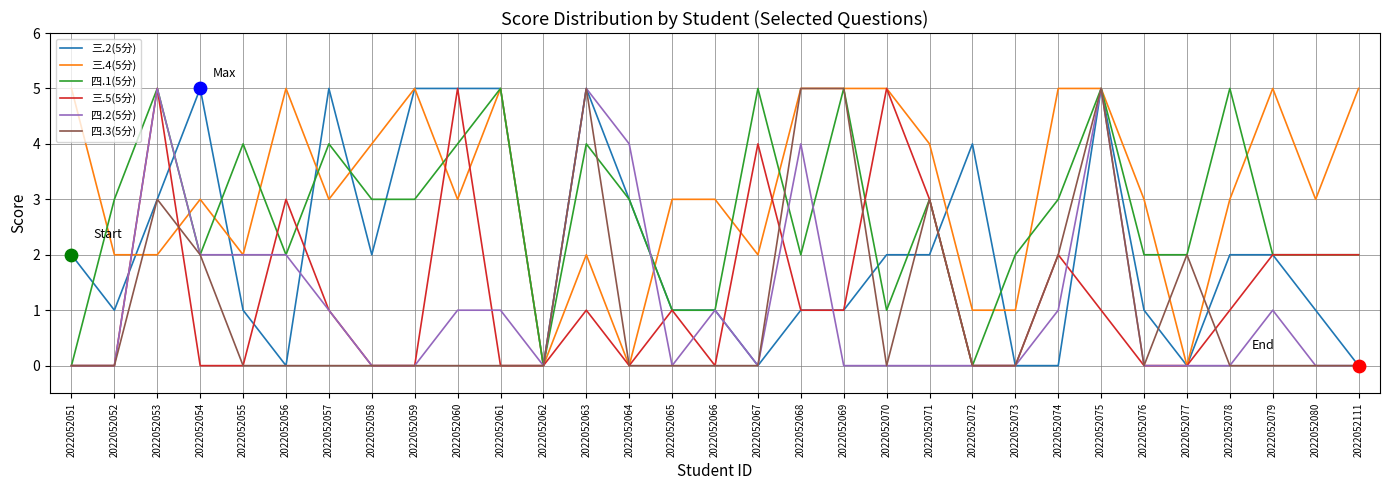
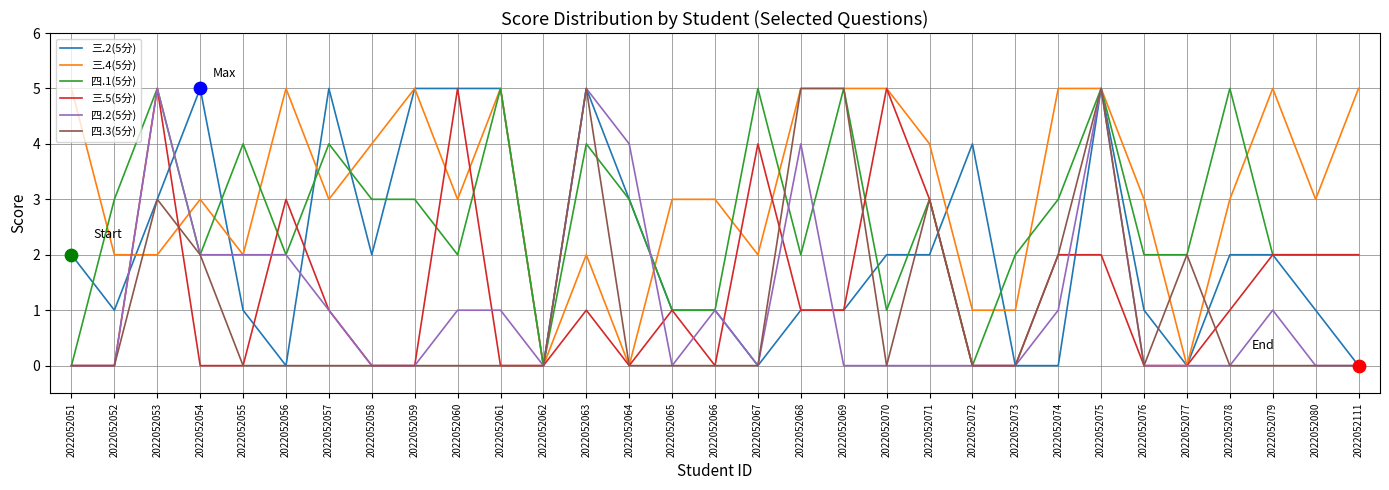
四.1(5分), 2022052060: 4 -> 2
三.5(5分), 2022052075: 1 -> 2
